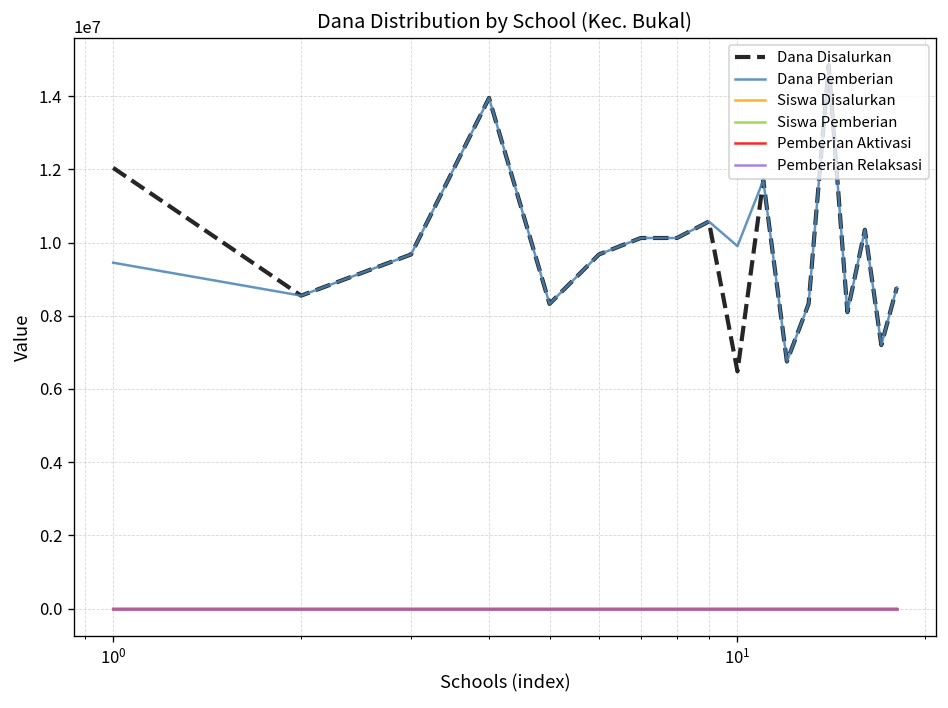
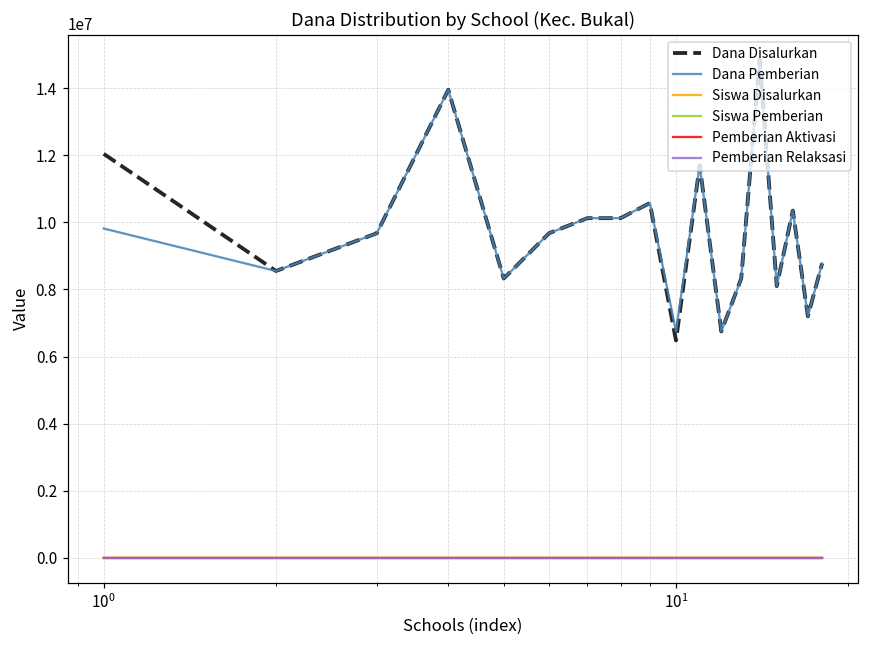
Dana Pemberian, 10^0: 9500000 -> 9800000
Dana Pemberian, 10^1: 9900000 -> 6800000
